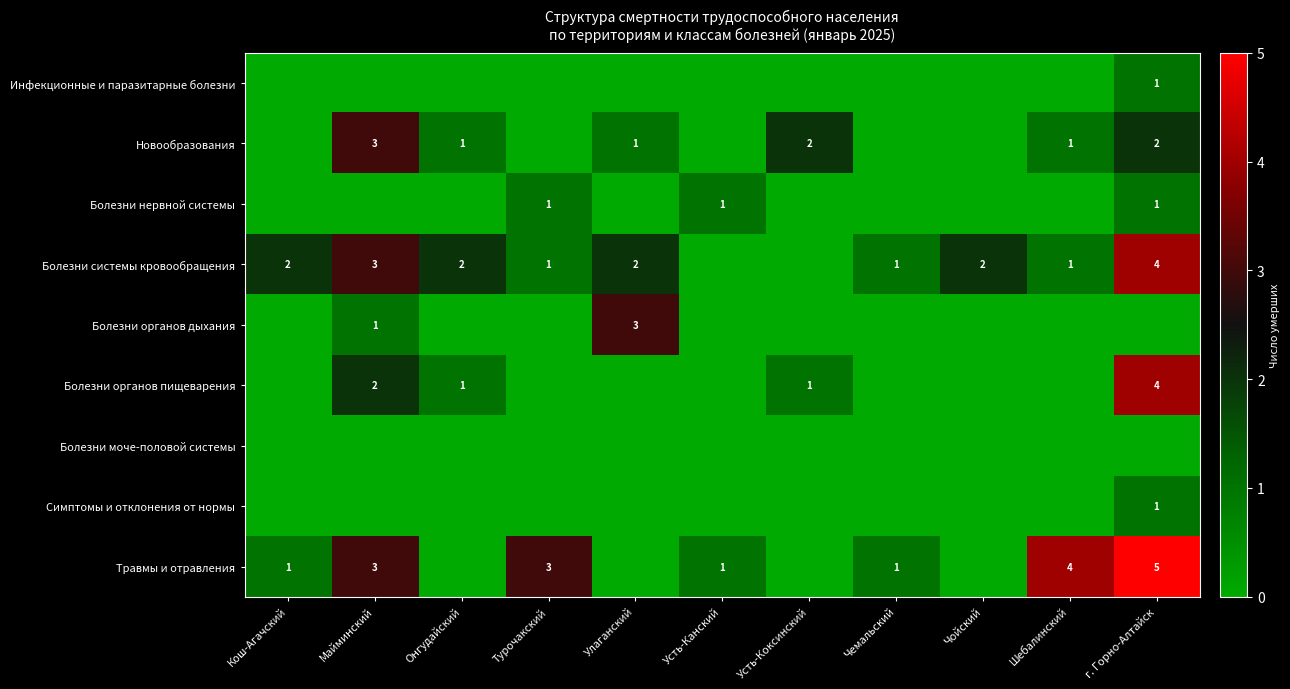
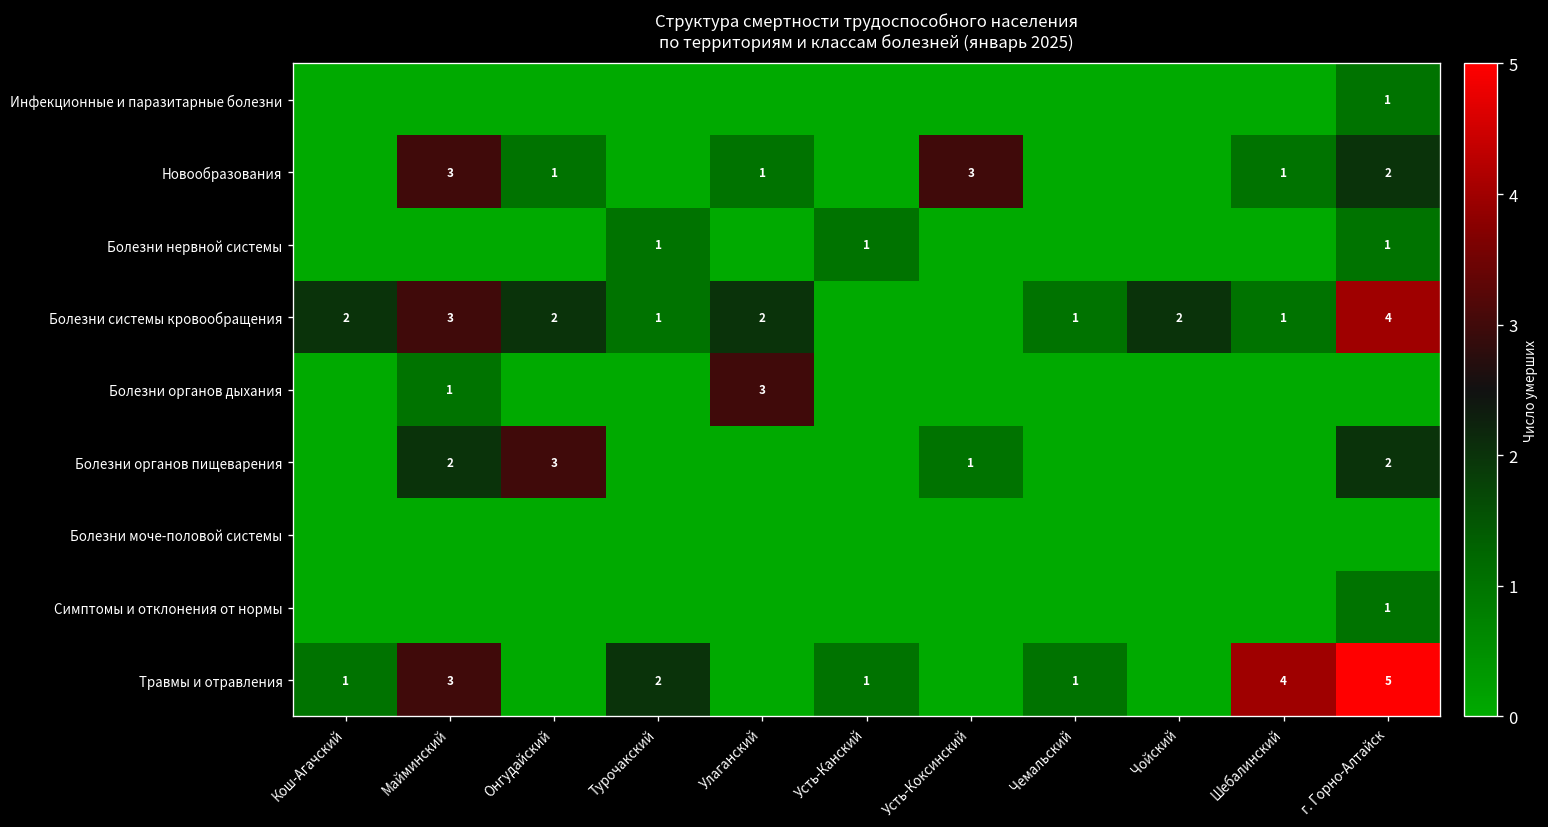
Новообразования, Усть-Коксинский: 2 -> 3
Болезни органов пищеварения, Онгудайский: 1 -> 3
Болезни органов пищеварения, г. Горно-Алтайск: 4 -> 2
Травмы и отравления, Турочакский: 3 -> 2
